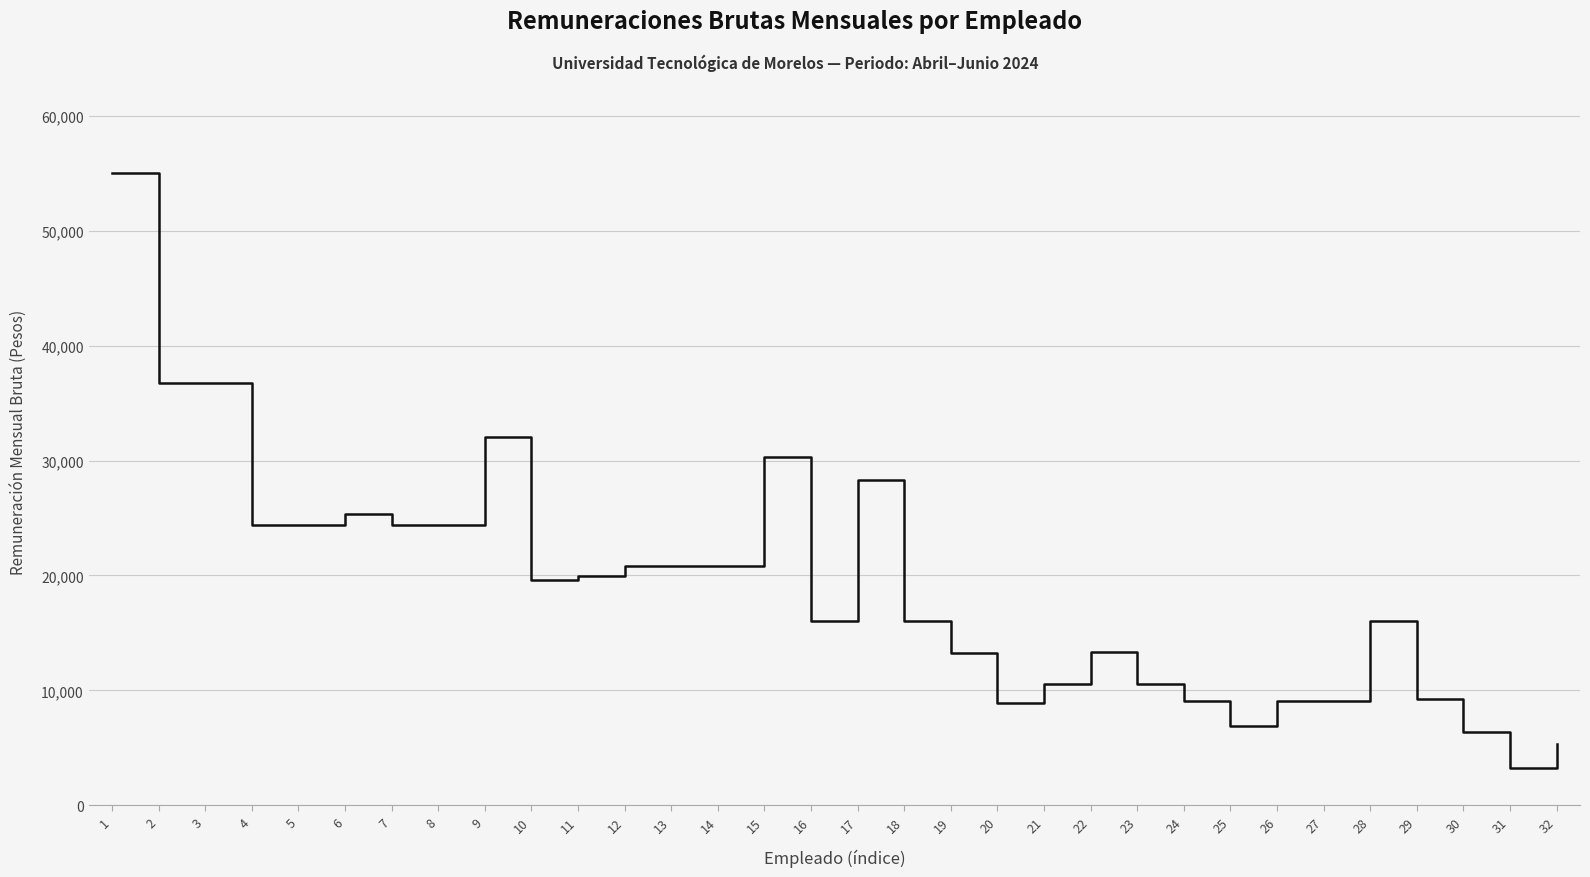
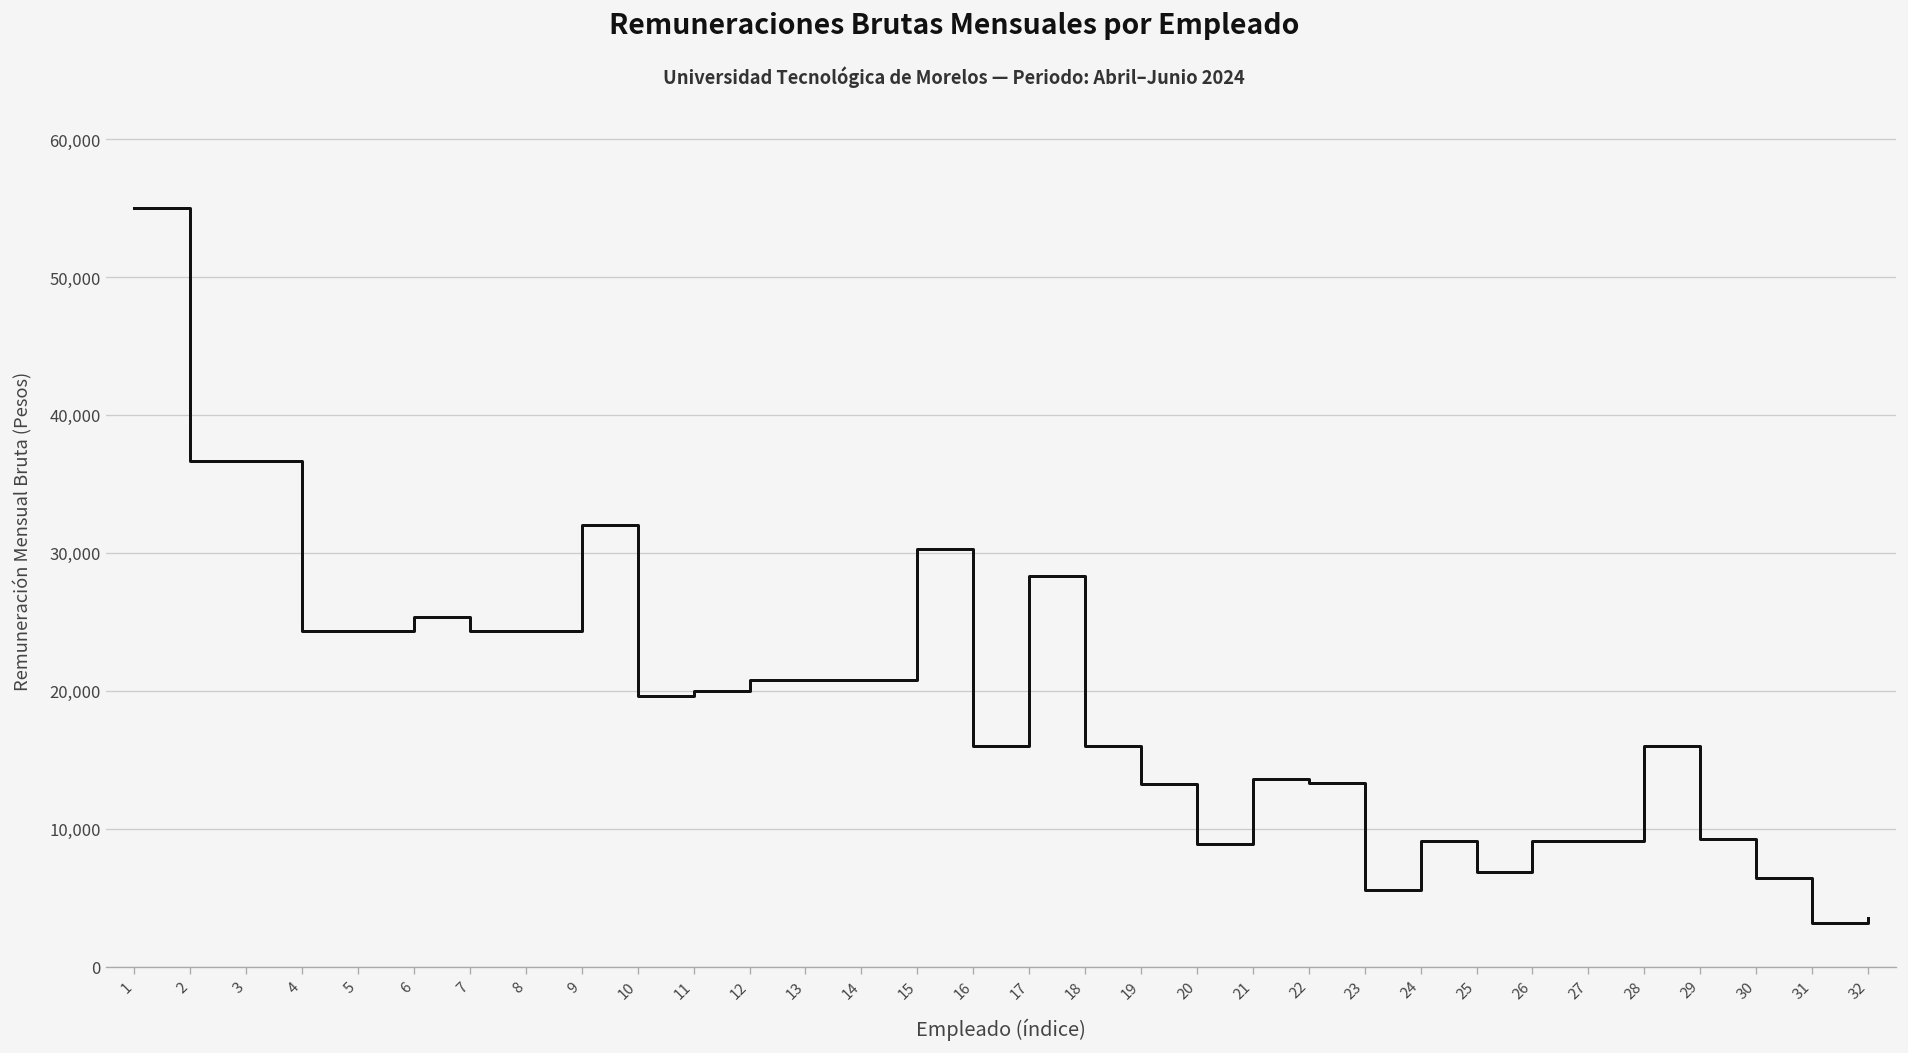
21: 10,500 -> 13,600
23: 10,500 -> 5,500
32: 5,300 -> 3,500
